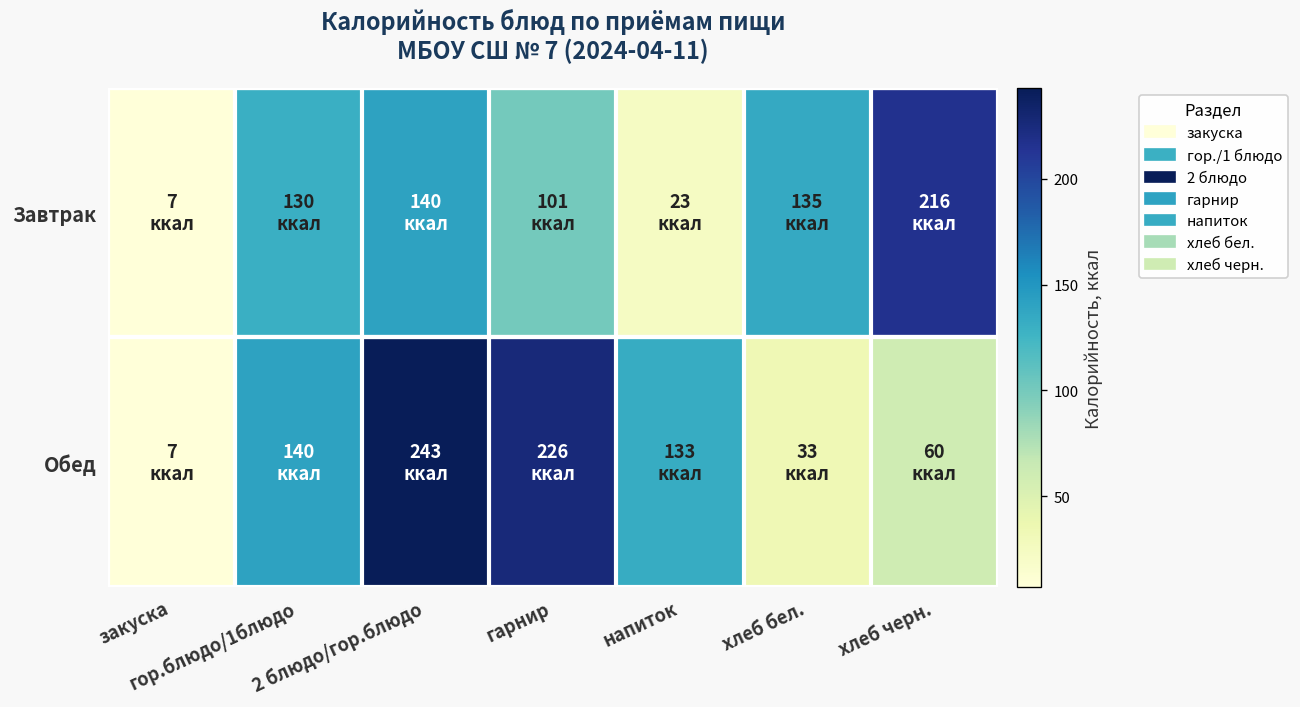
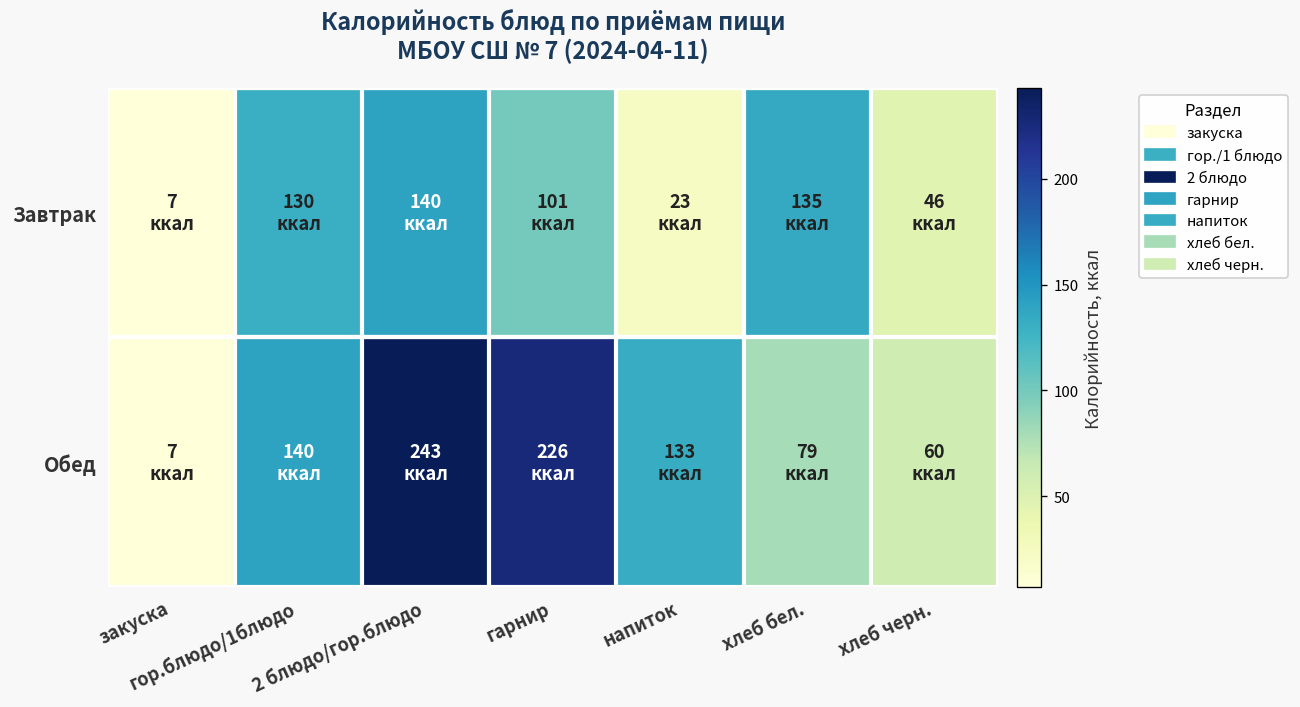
Завтрак, хлеб черн.: 216 -> 46
Обед, хлеб бел.: 33 -> 79
